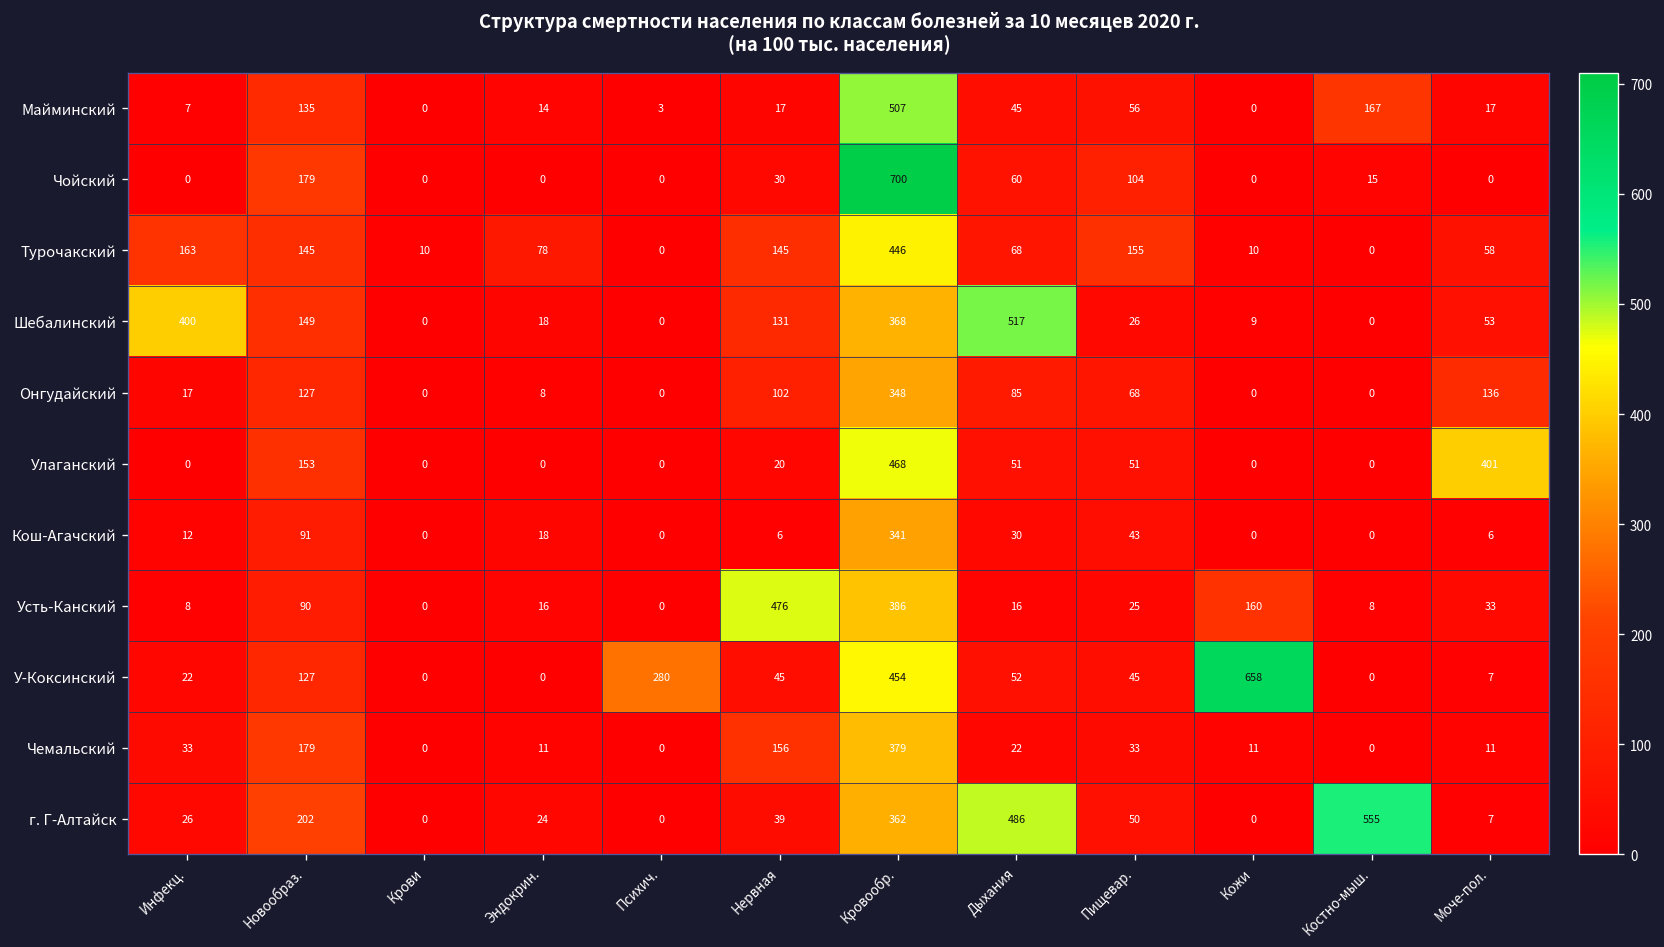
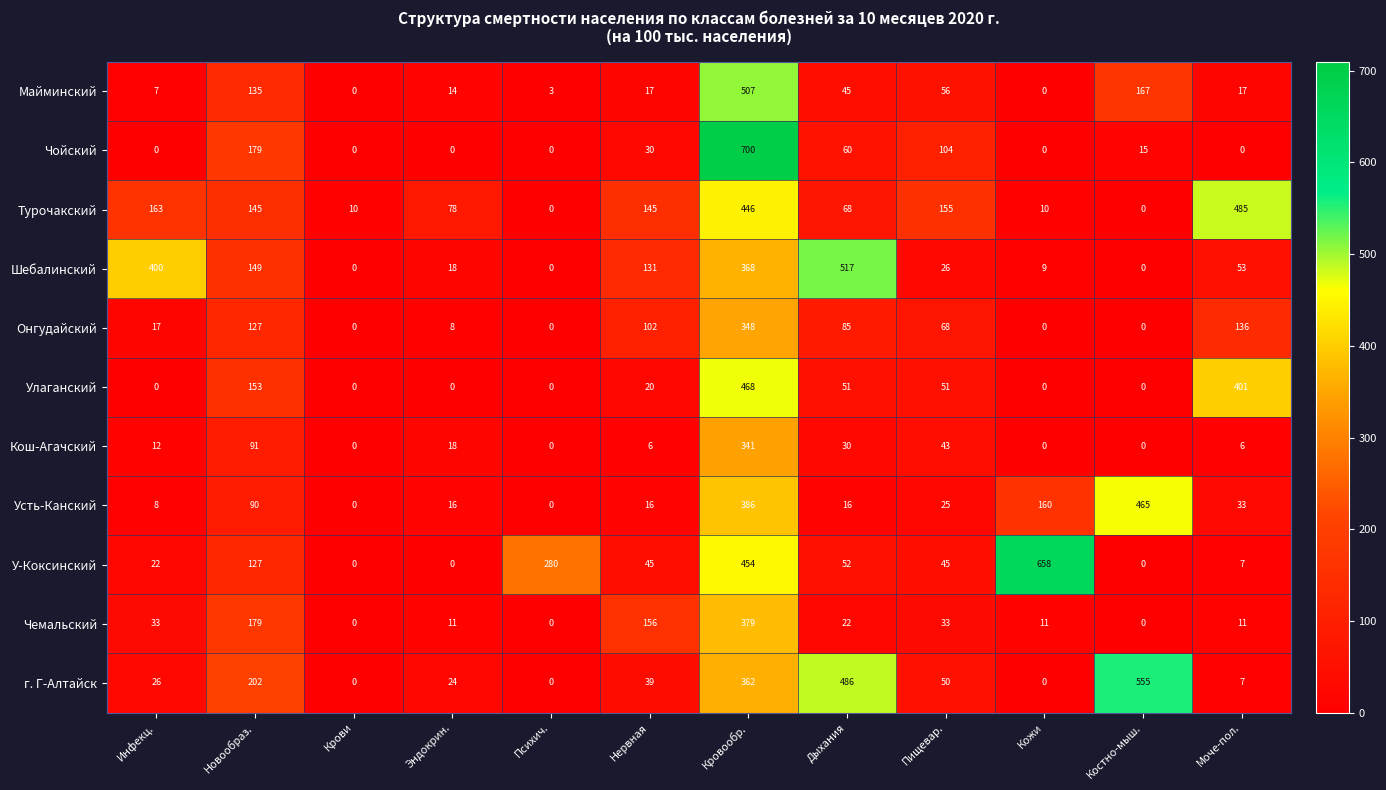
Турочакский, Моче-пол.: 58 -> 485
Усть-Канский, Нервная: 476 -> 16
Усть-Канский, Костно-мыш.: 8 -> 465
